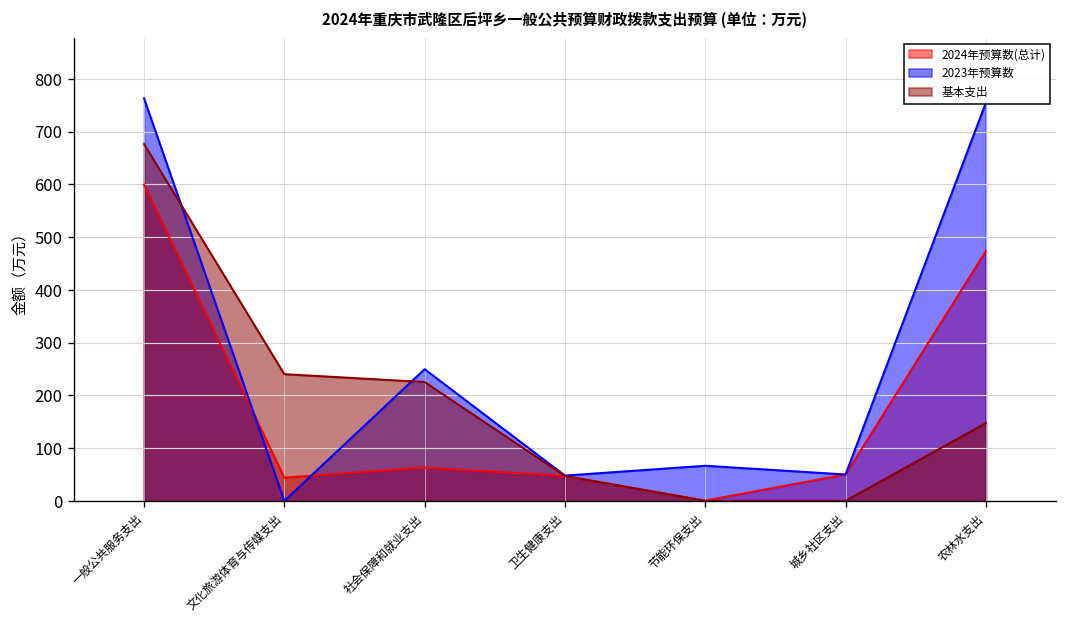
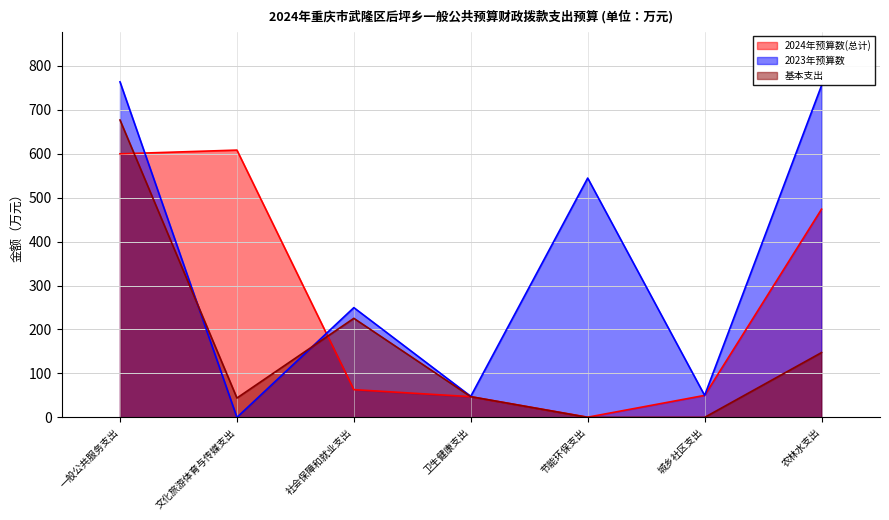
2024年预算数(总计), 文化旅游体育与传媒支出: 40 -> 610
基本支出, 文化旅游体育与传媒支出: 240 -> 40
2023年预算数, 节能环保支出: 70 -> 540
